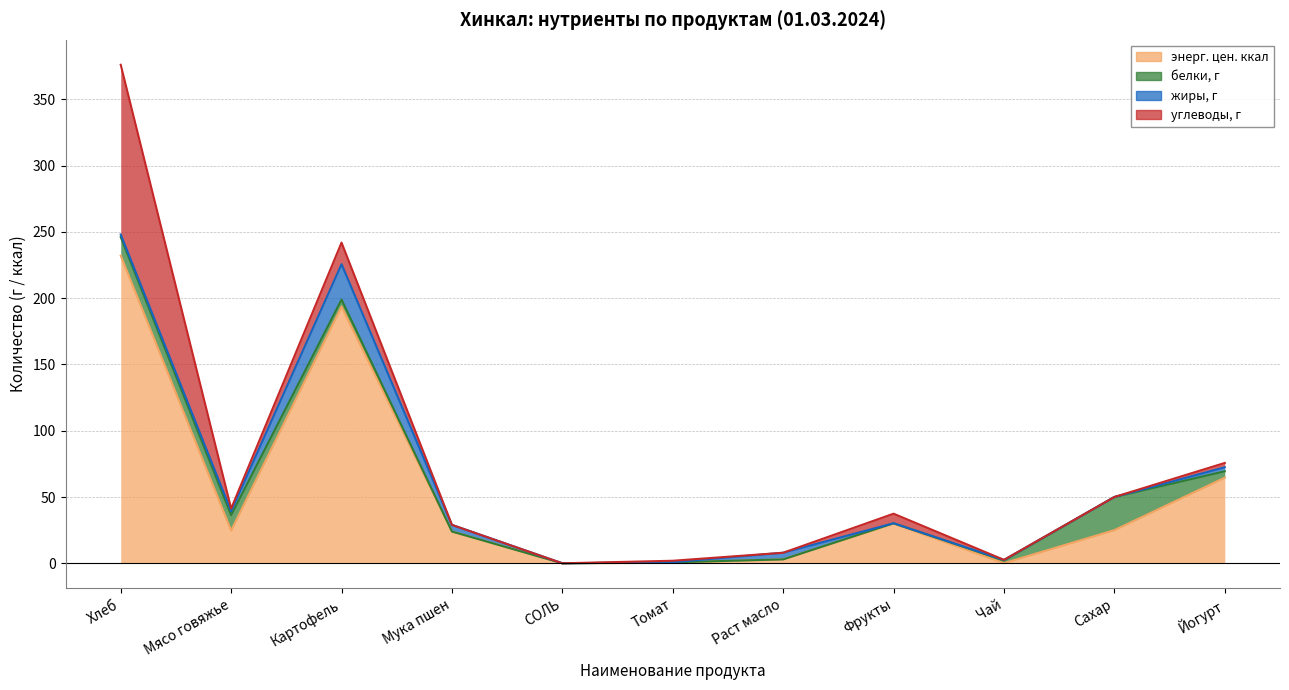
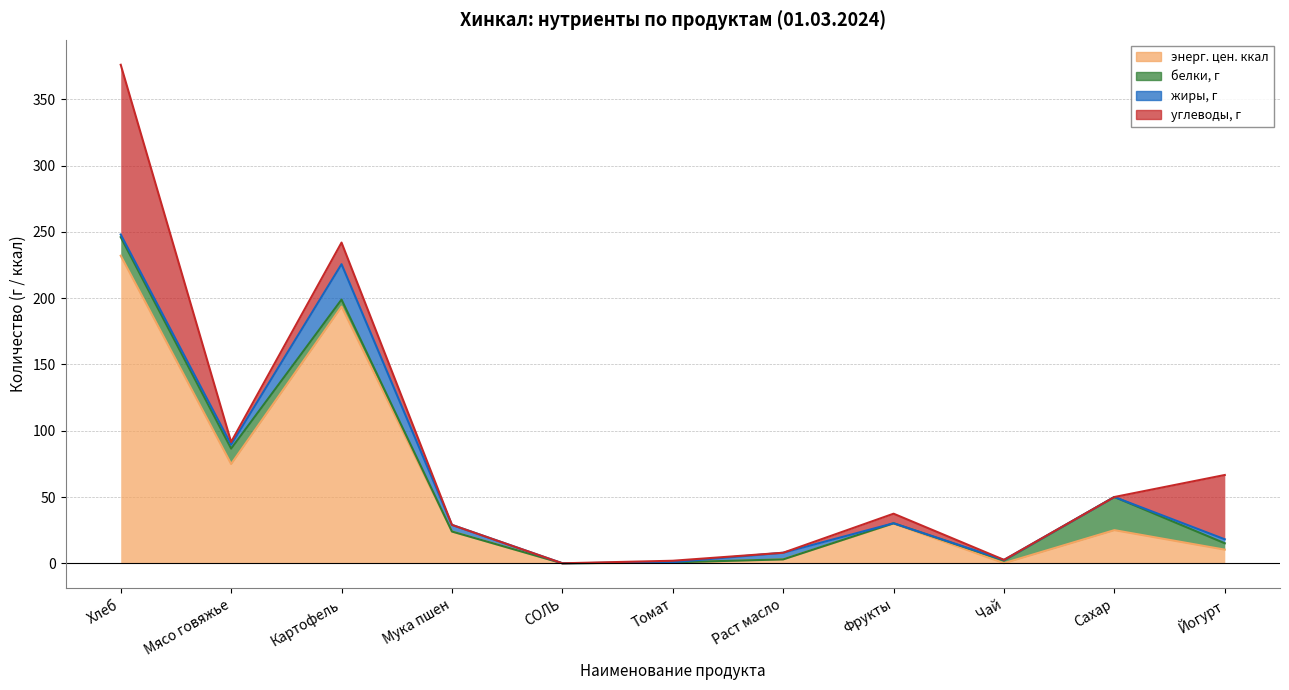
энерг. цен. ккал, Мясо говяжье: 25 -> 75
энерг. цен. ккал, Йогурт: 65 -> 10
углеводы, г, Йогурт: 3 -> 48
